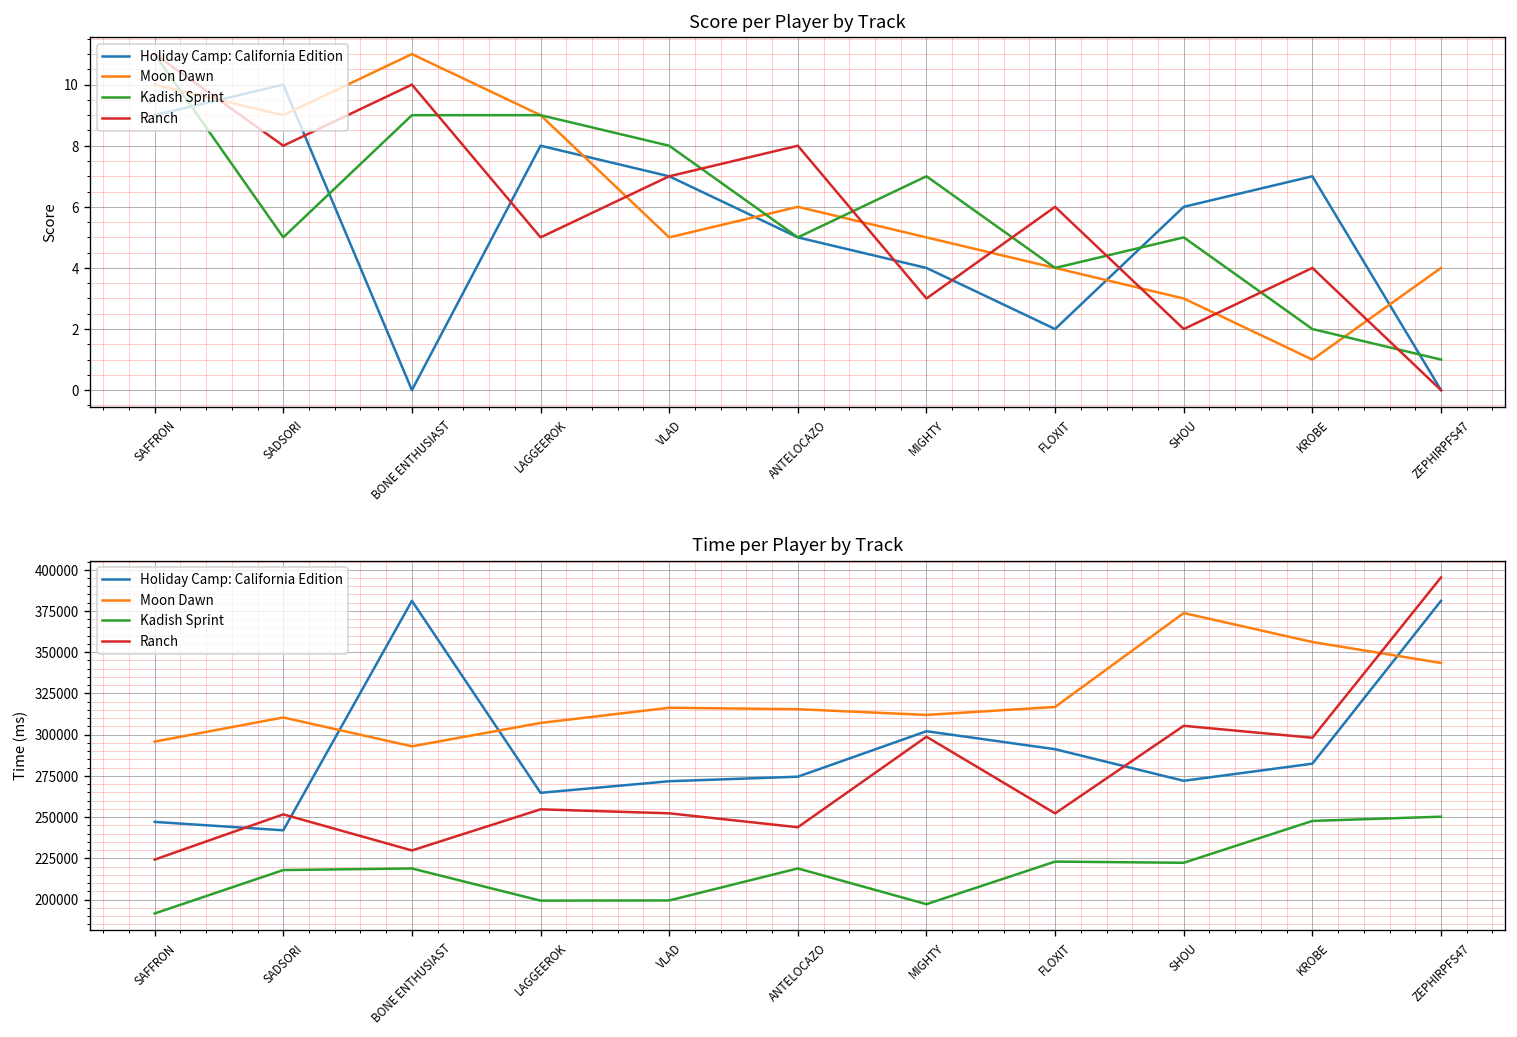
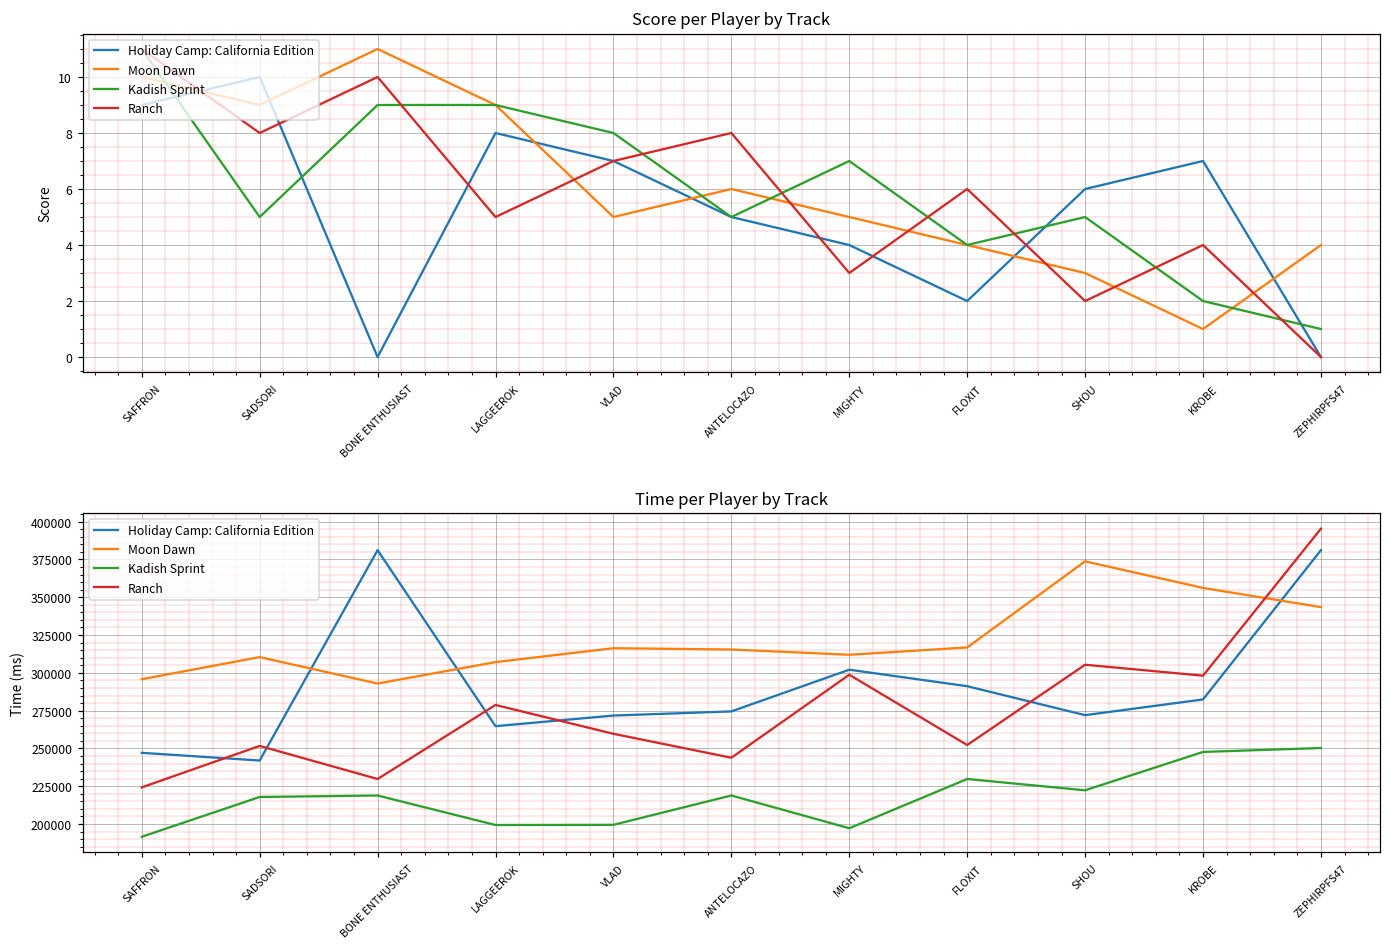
Time per Player by Track, Ranch, LAGGEEROK: 255000 -> 279000
Time per Player by Track, Ranch, VLAD: 252000 -> 260000
Time per Player by Track, Kadish Sprint, FLOXIT: 223000 -> 230000
